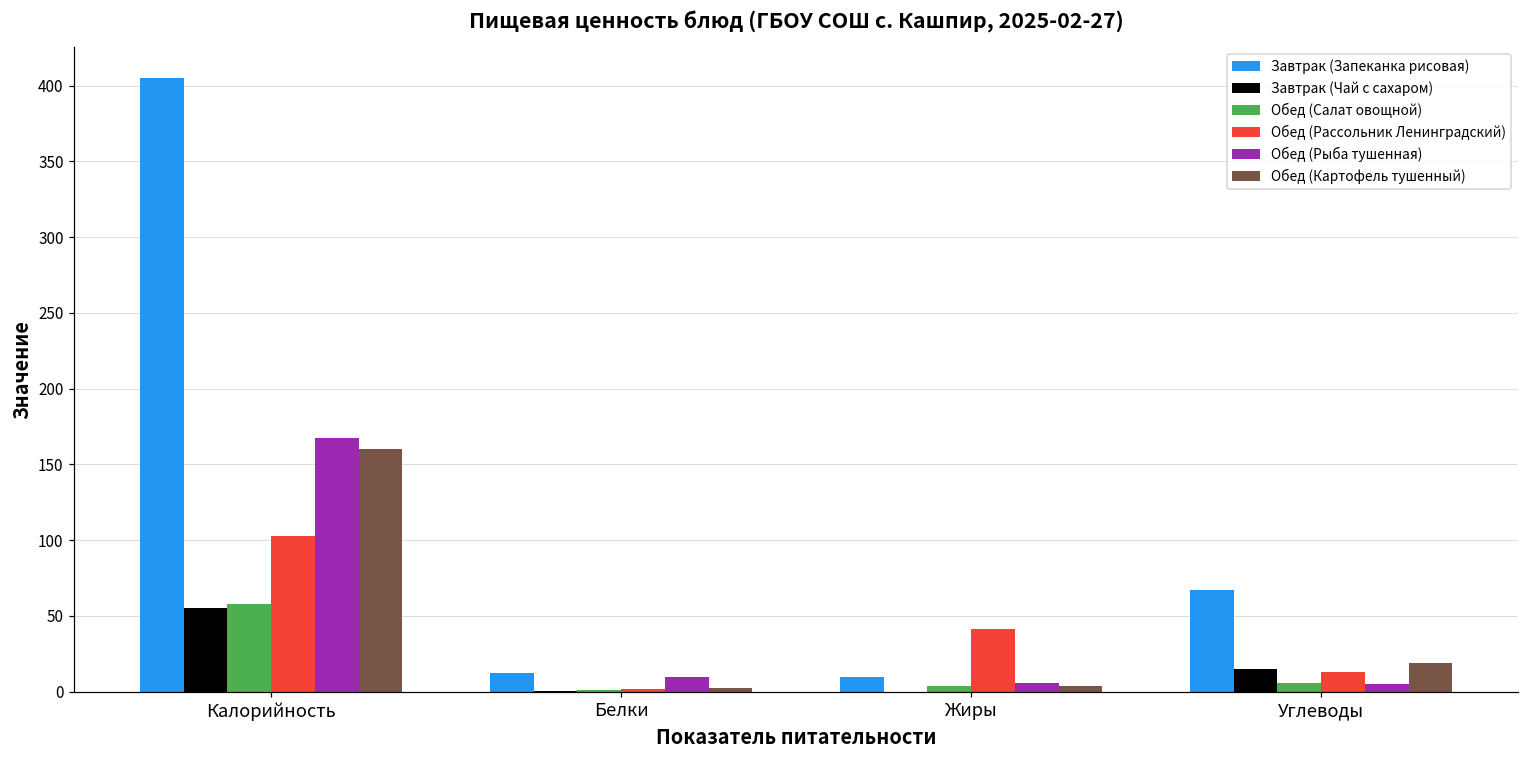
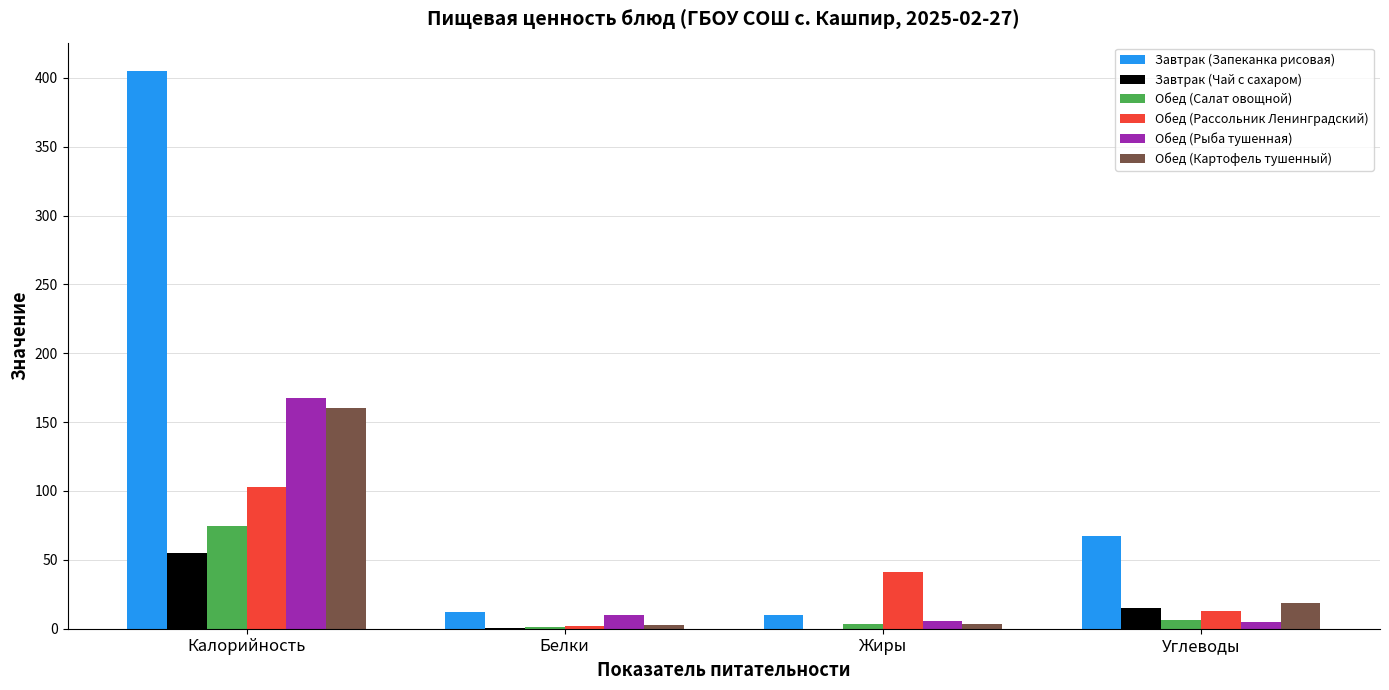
Обед (Салат овощной), Калорийность: 58 -> 74
